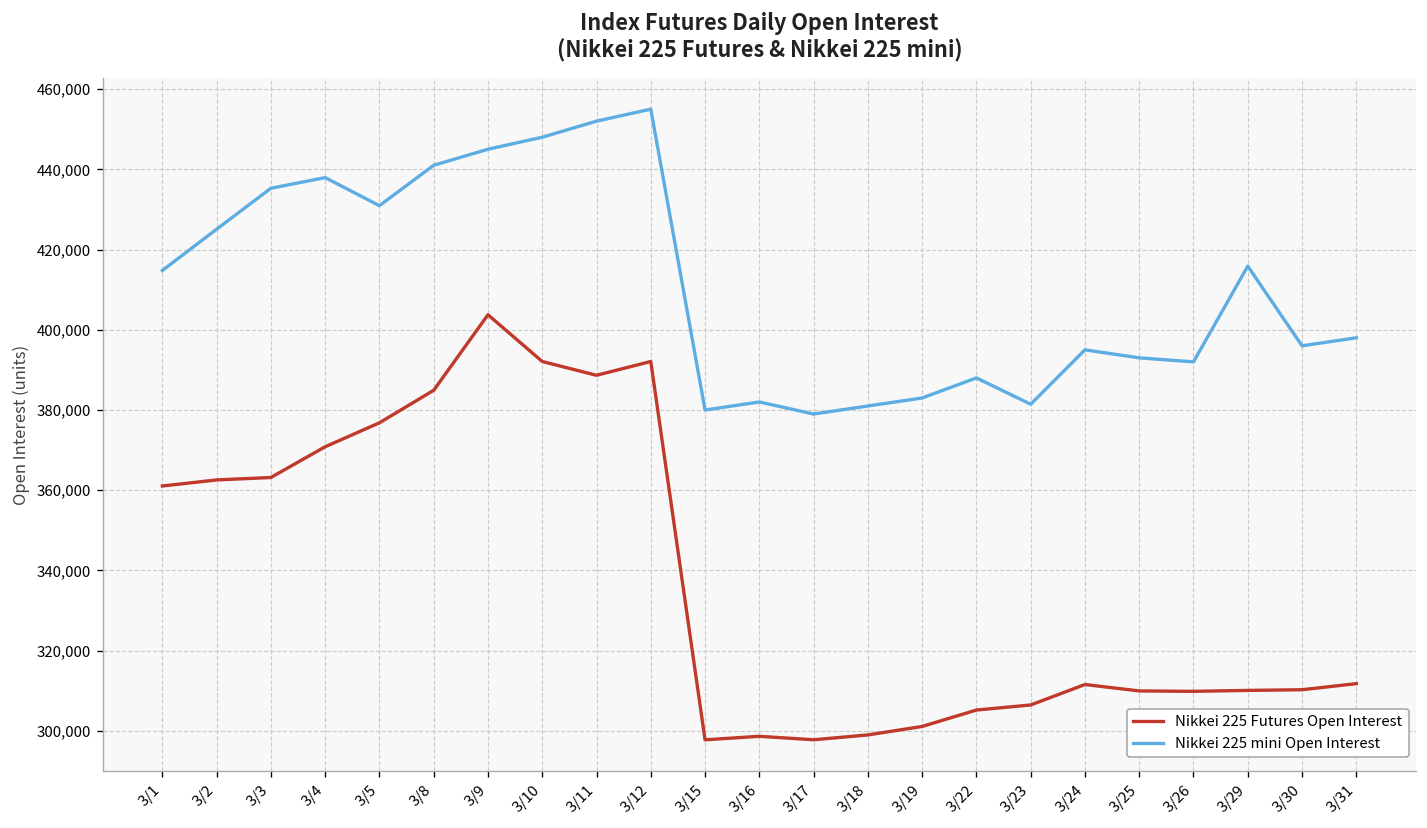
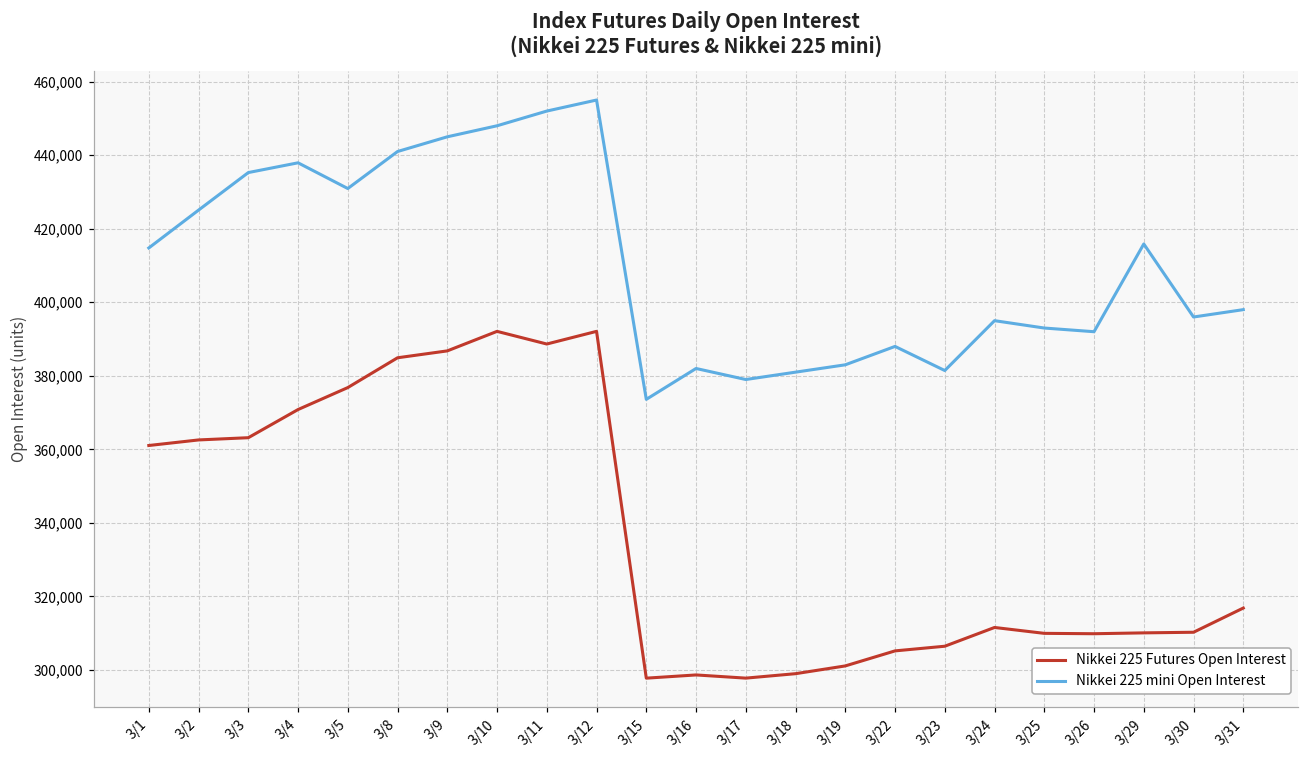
Nikkei 225 Futures Open Interest, 3/9: 404,000 -> 387,000
Nikkei 225 mini Open Interest, 3/15: 380,000 -> 374,000
Nikkei 225 Futures Open Interest, 3/31: 312,000 -> 317,000
